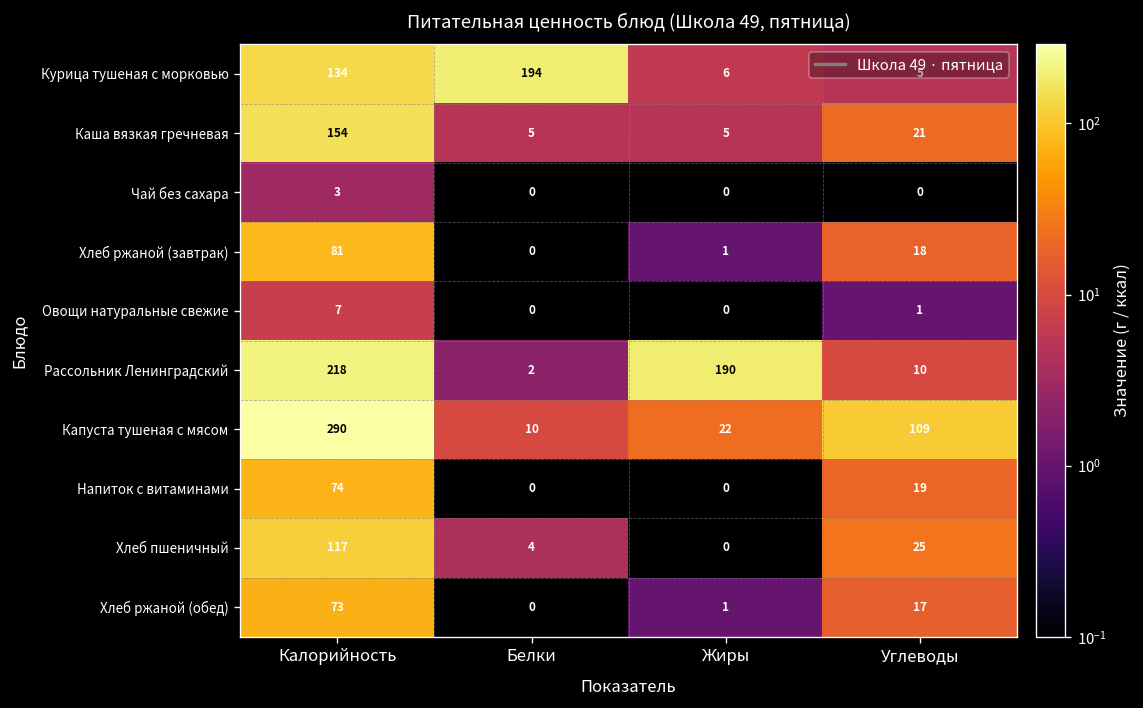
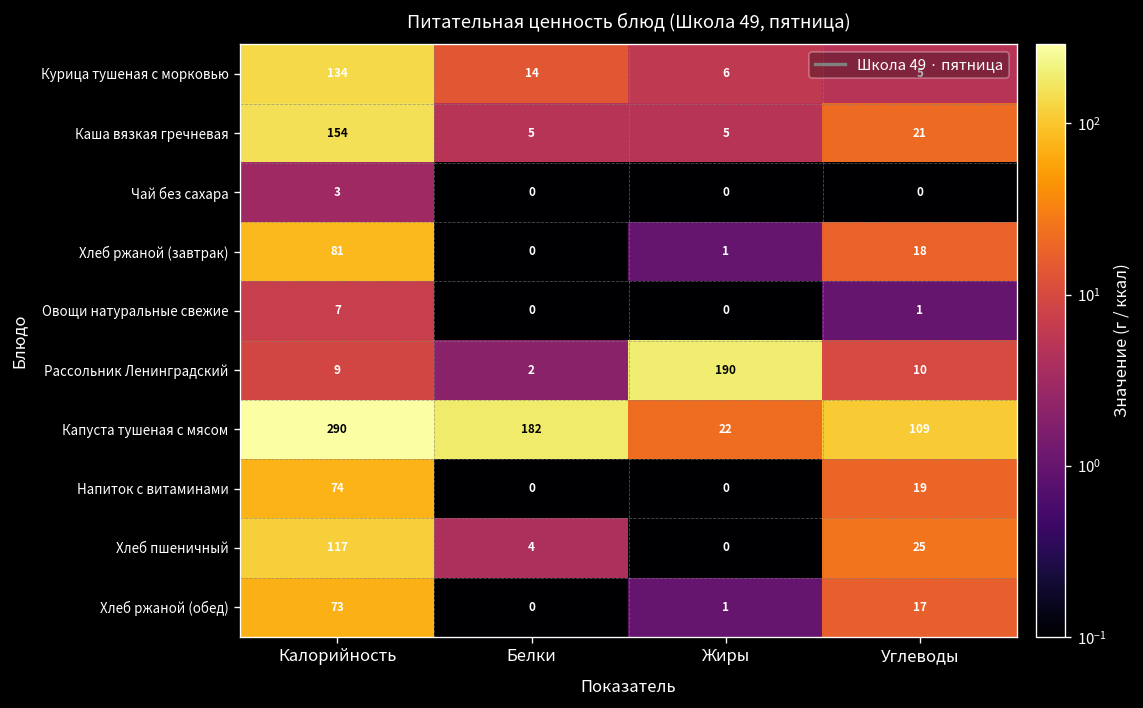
Курица тушеная с морковью, Белки: 194 -> 14
Рассольник Ленинградский, Калорийность: 218 -> 9
Капуста тушеная с мясом, Белки: 10 -> 182
